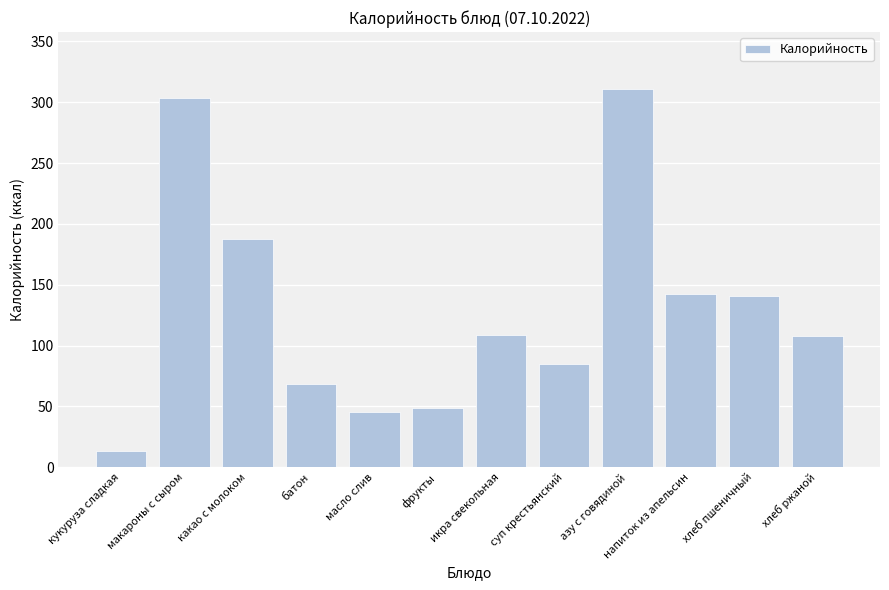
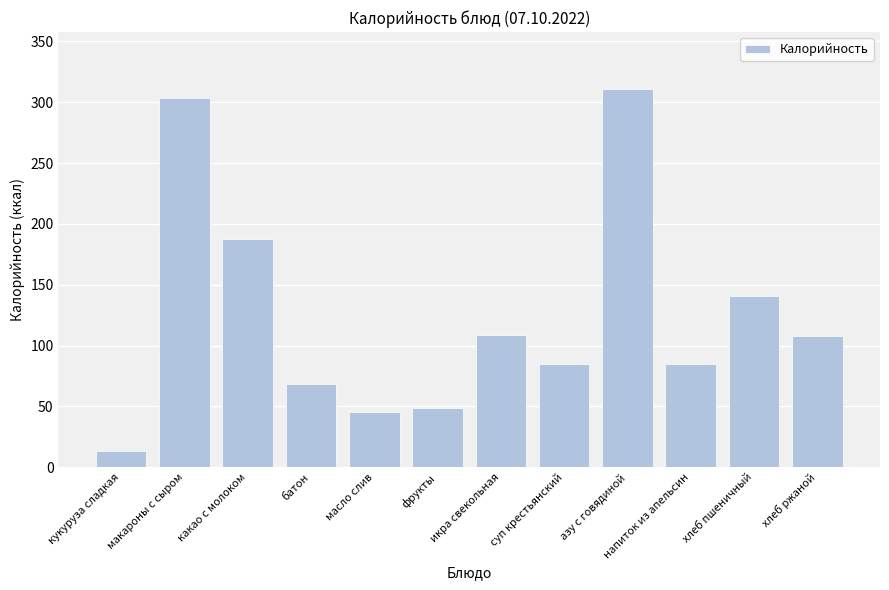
напиток из апельсин: 142 -> 85
